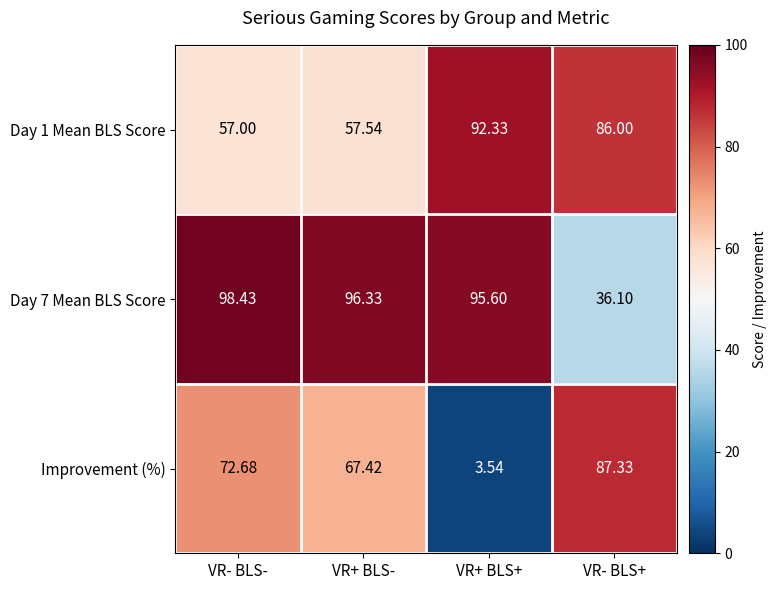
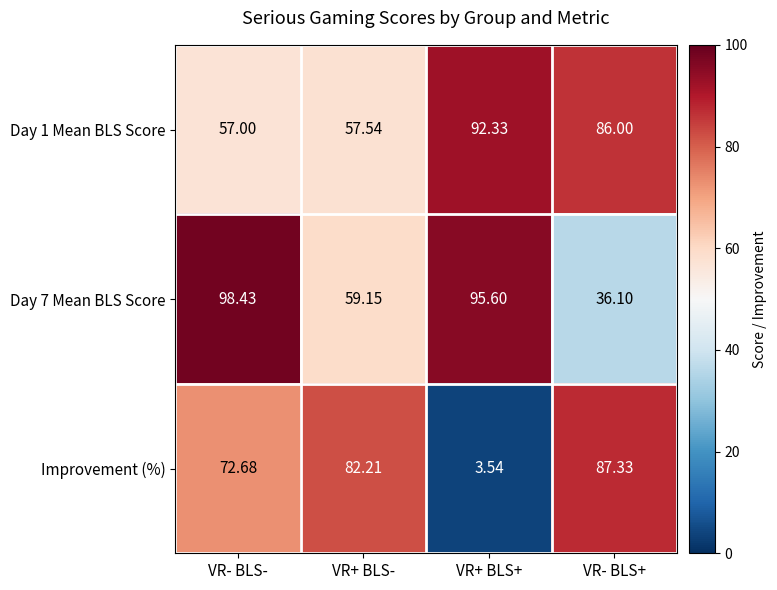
Day 7 Mean BLS Score, VR+ BLS-: 96.33 -> 59.15
Improvement (%), VR+ BLS-: 67.42 -> 82.21
